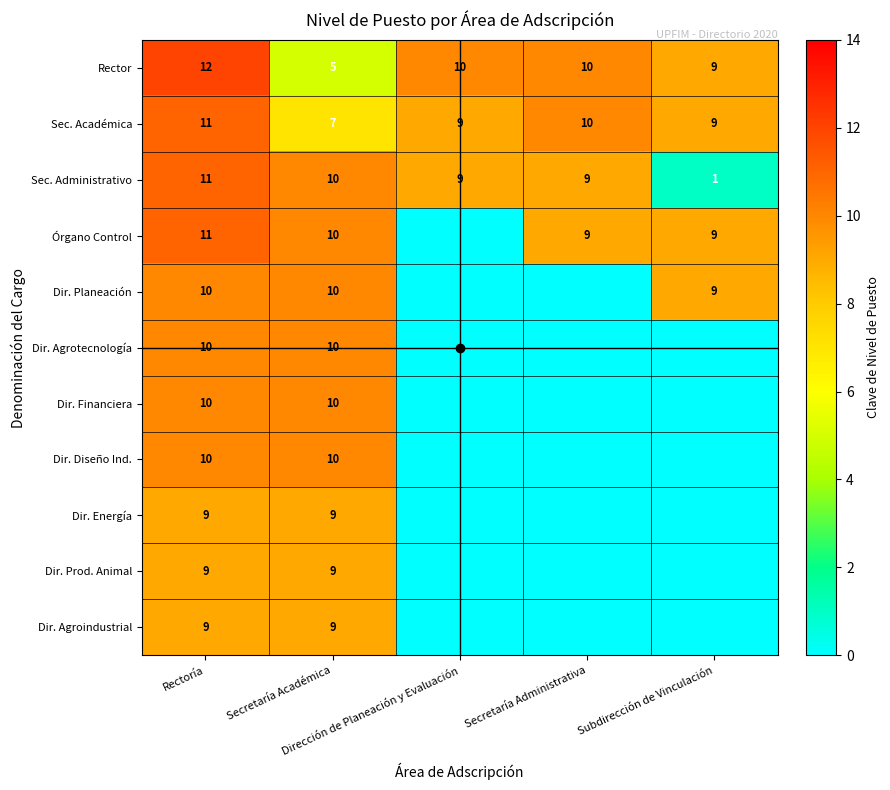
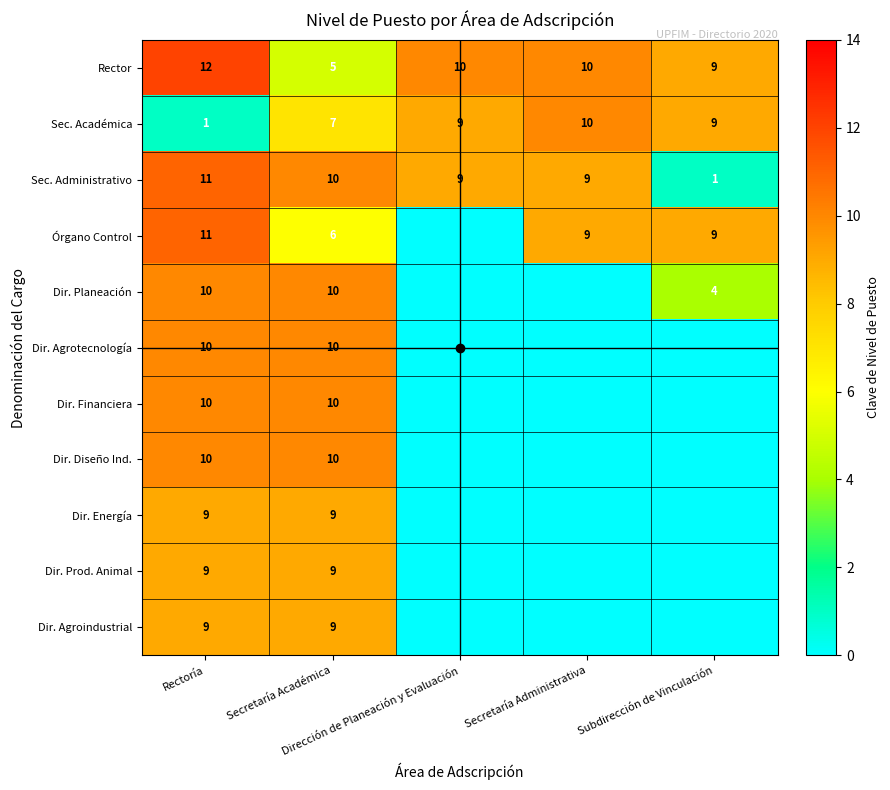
Sec. Académica, Rectoría: 11 -> 1
Órgano Control, Secretaría Académica: 10 -> 6
Dir. Planeación, Subdirección de Vinculación: 9 -> 4
